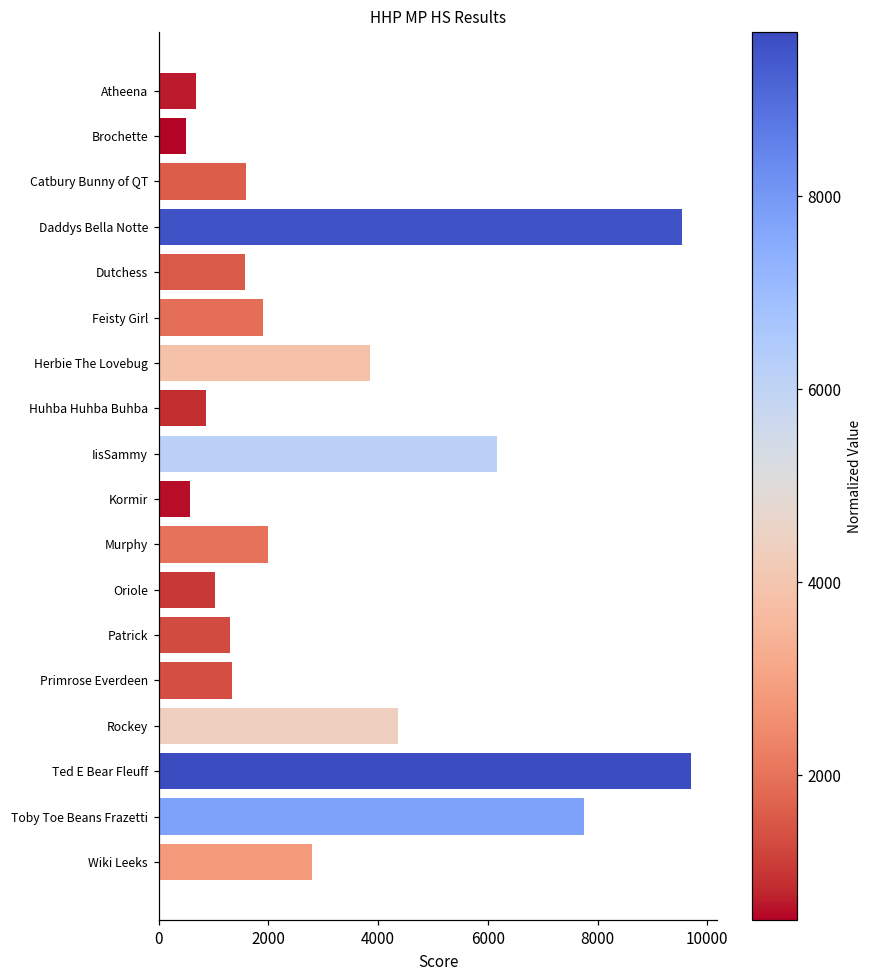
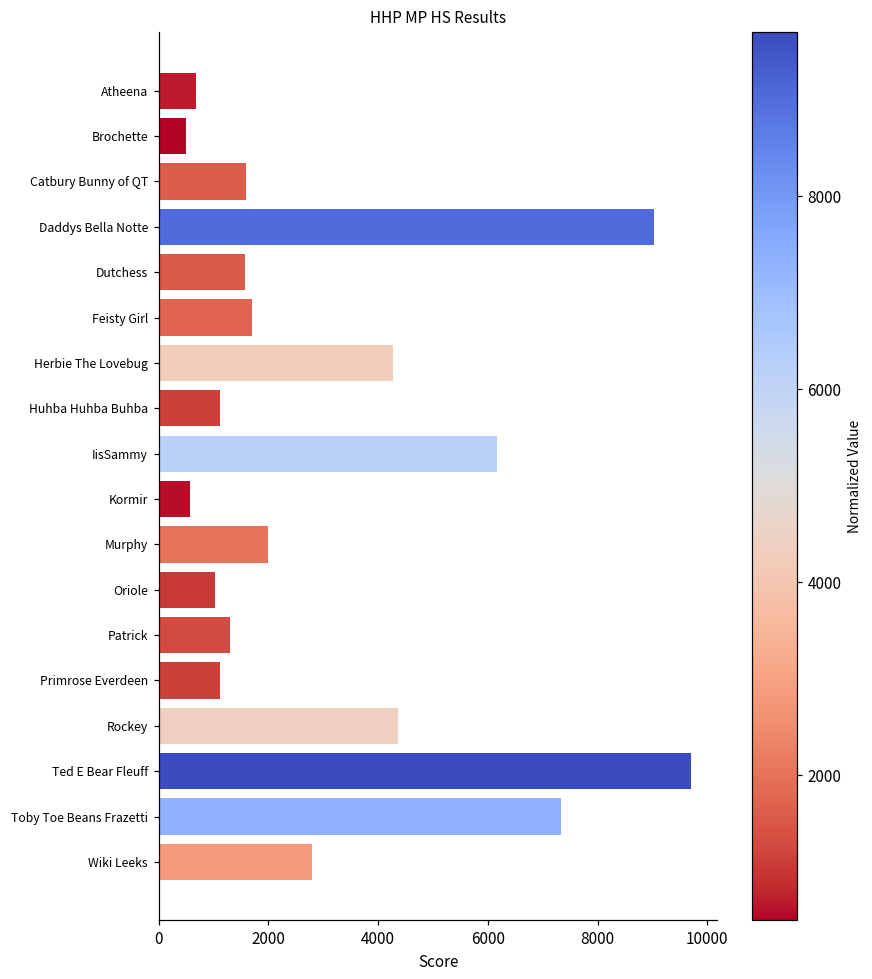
Daddys Bella Notte: 9500 -> 9000
Feisty Girl: 1900 -> 1700
Herbie The Lovebug: 3800 -> 4300
Huhba Huhba Buhba: 900 -> 1100
Primrose Everdeen: 1300 -> 1100
Toby Toe Beans Frazetti: 7800 -> 7300
